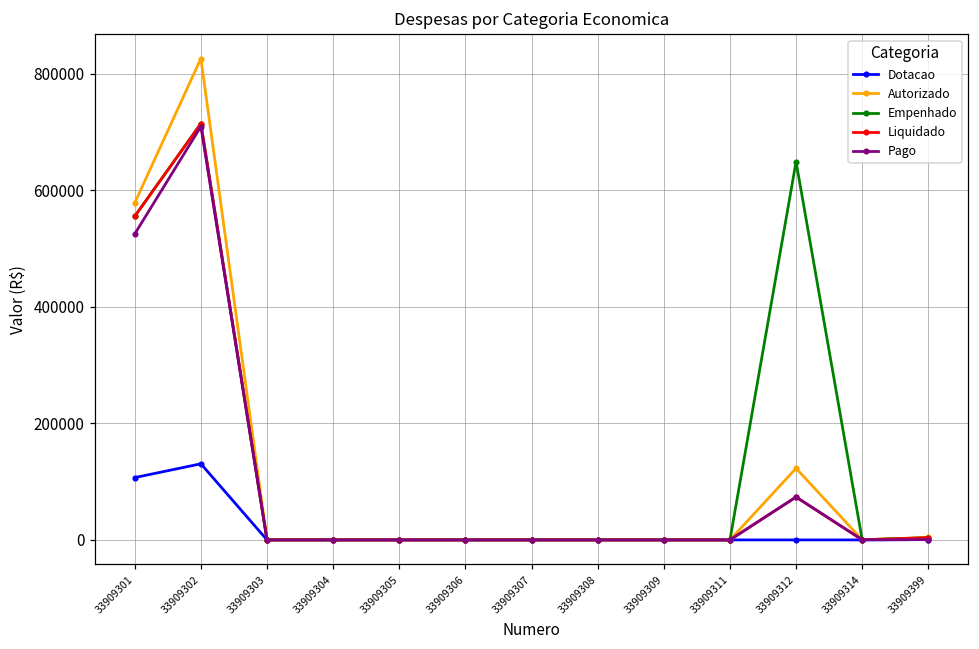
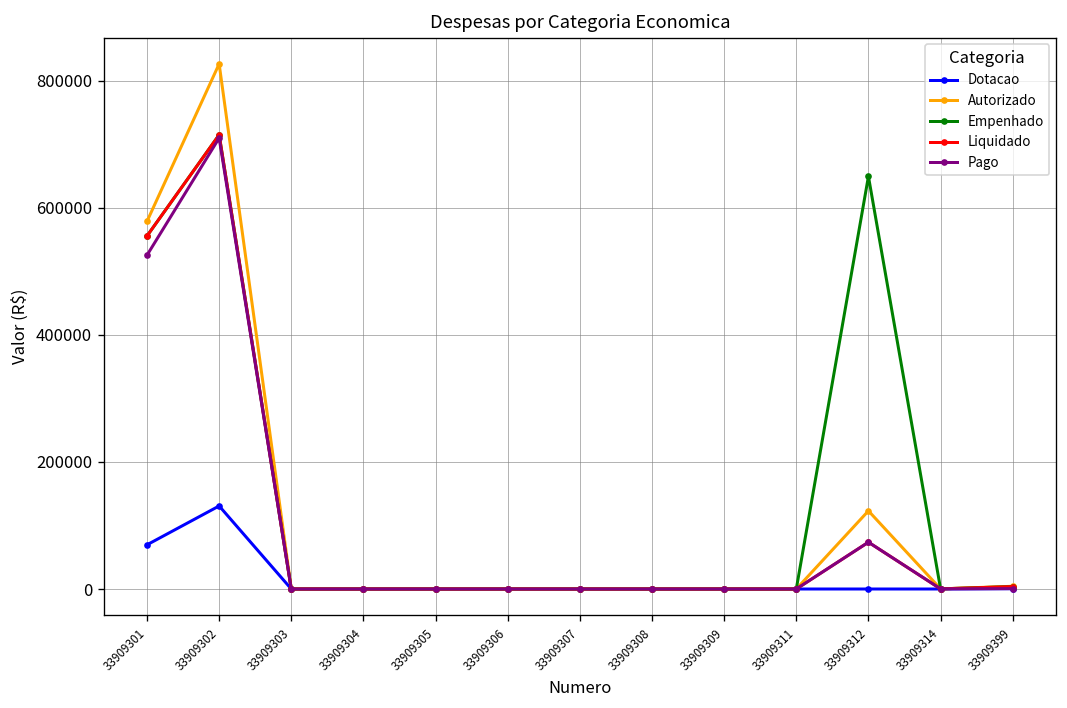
Dotacao, 33909301: 110000 -> 70000
